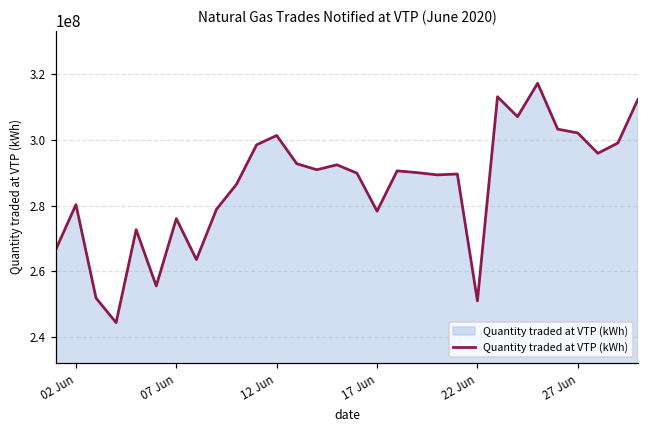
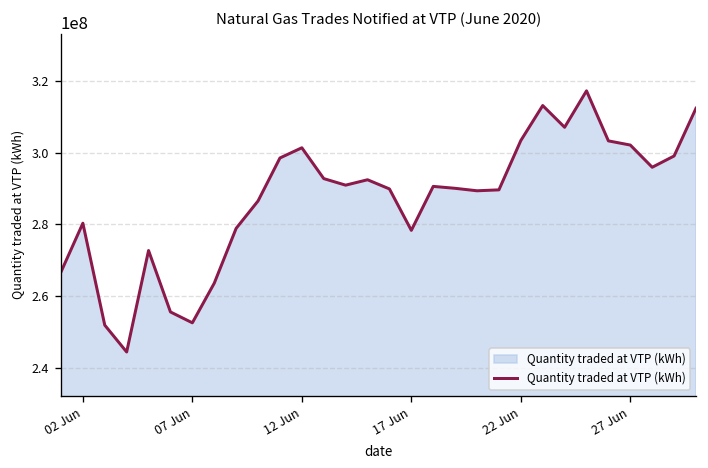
07 Jun: 276000000 -> 253000000
22 Jun: 251000000 -> 303000000
